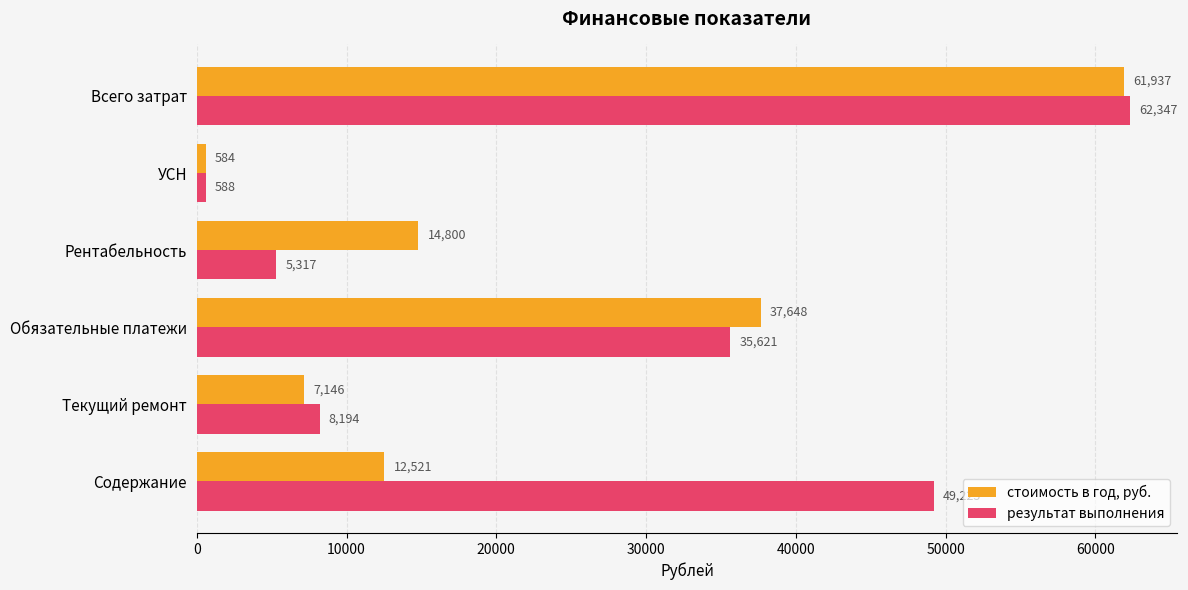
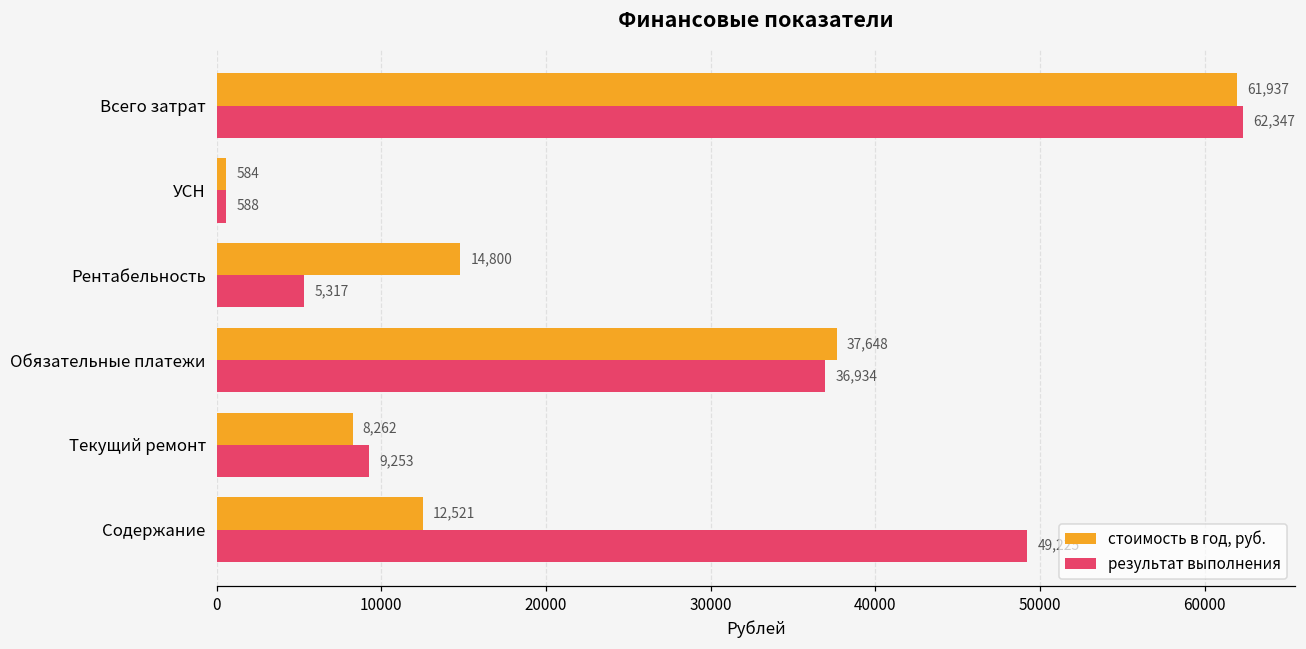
результат выполнения, Обязательные платежи: 35,621 -> 36,934
стоимость в год, руб., Текущий ремонт: 7,146 -> 8,262
результат выполнения, Текущий ремонт: 8,194 -> 9,253
